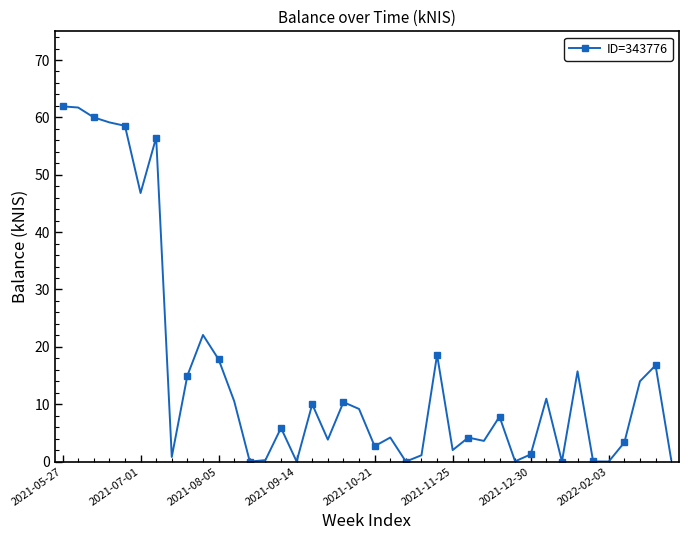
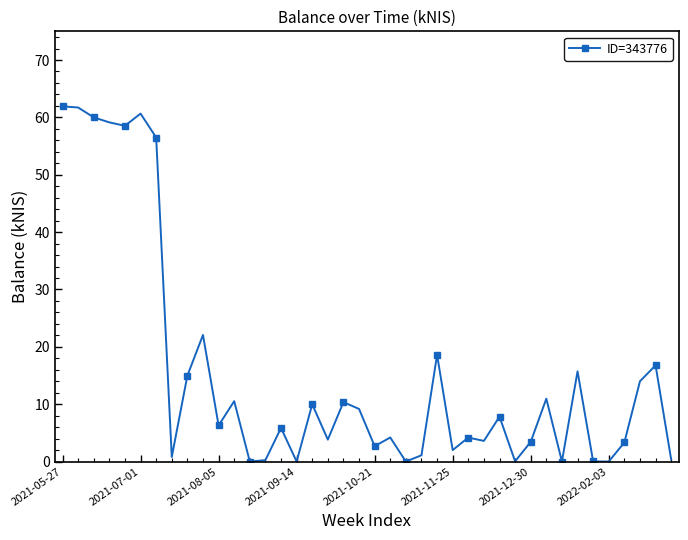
2021-07-01: 47 -> 61
2021-08-05: 18 -> 6
2021-12-30: 1 -> 3
